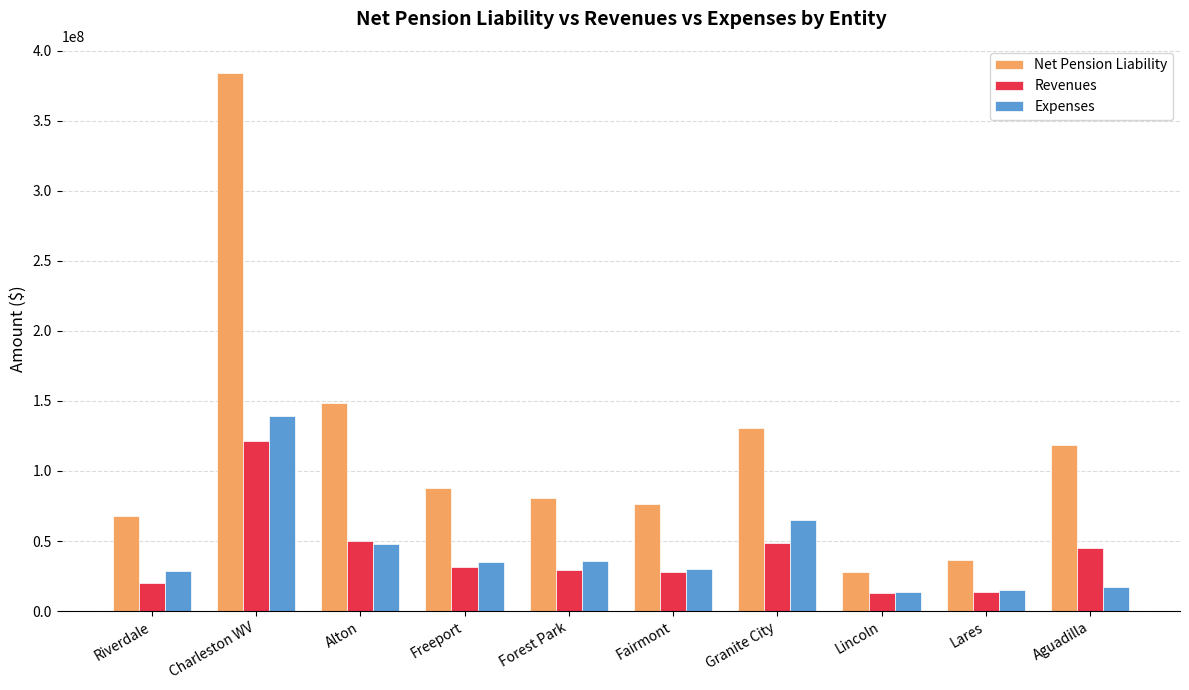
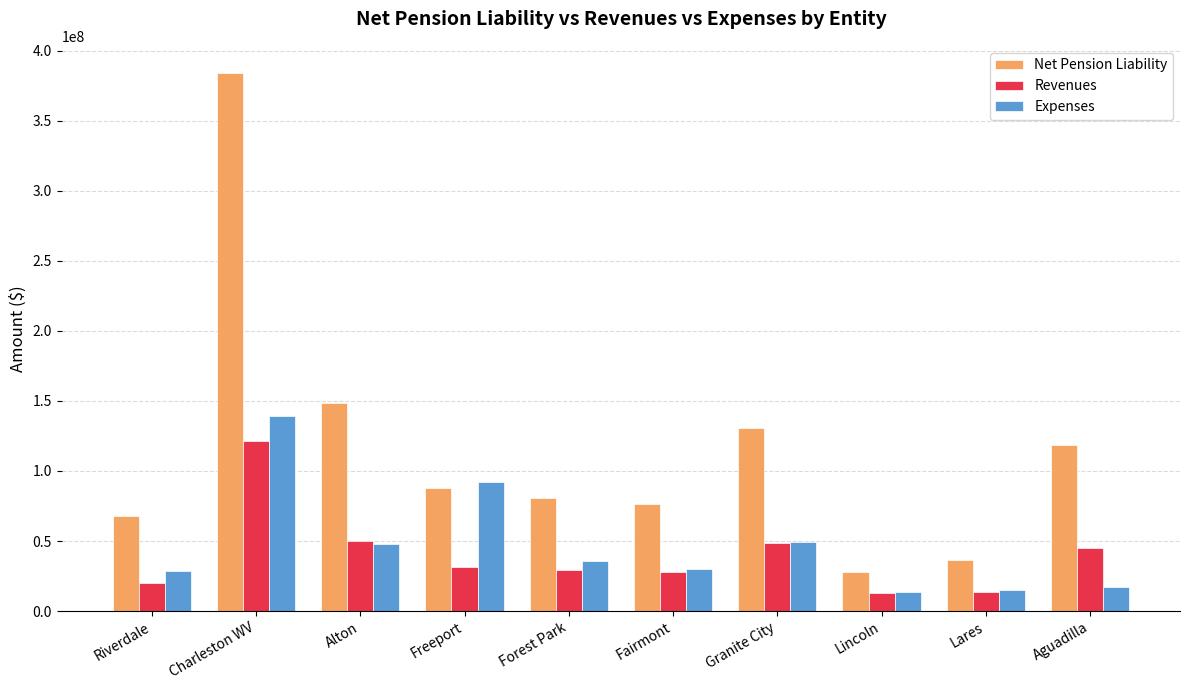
Expenses, Freeport: 35000000 -> 92000000
Expenses, Granite City: 65000000 -> 50000000
